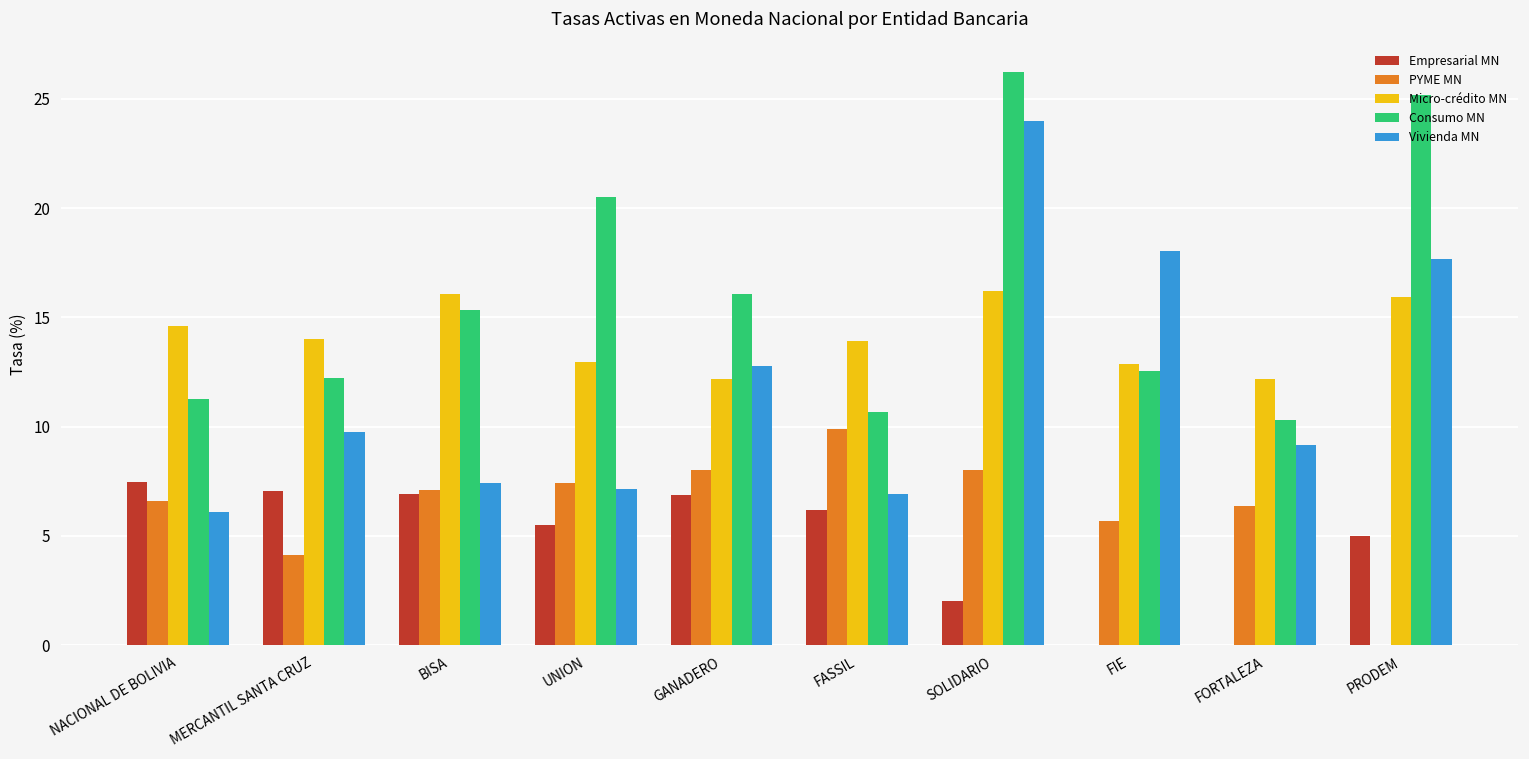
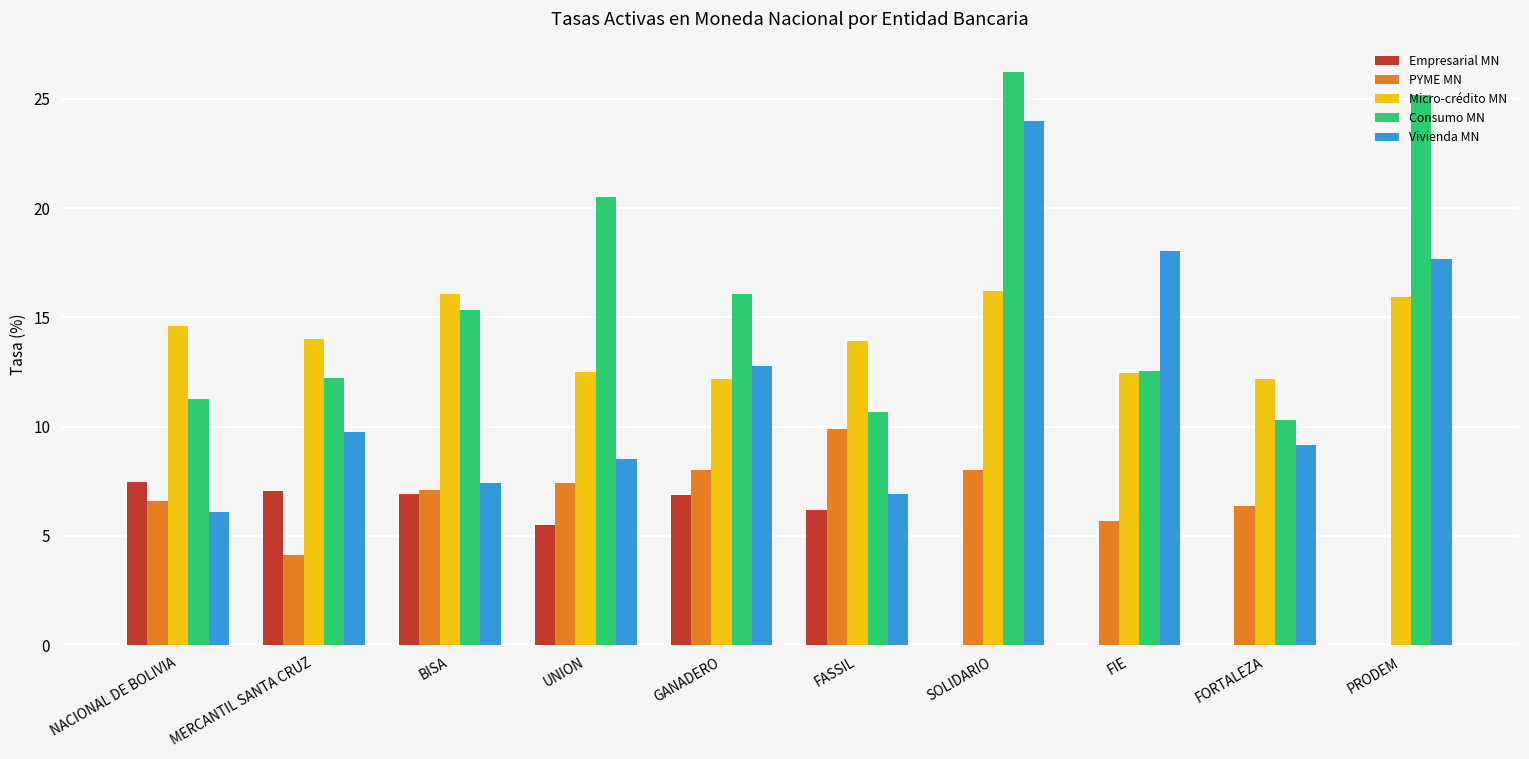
Micro-crédito MN, UNION: 13.0 -> 12.5
Vivienda MN, UNION: 7.2 -> 8.5
Empresarial MN, SOLIDARIO: 2 -> 0
Micro-crédito MN, FIE: 12.9 -> 12.4
Empresarial MN, PRODEM: 5 -> 0
